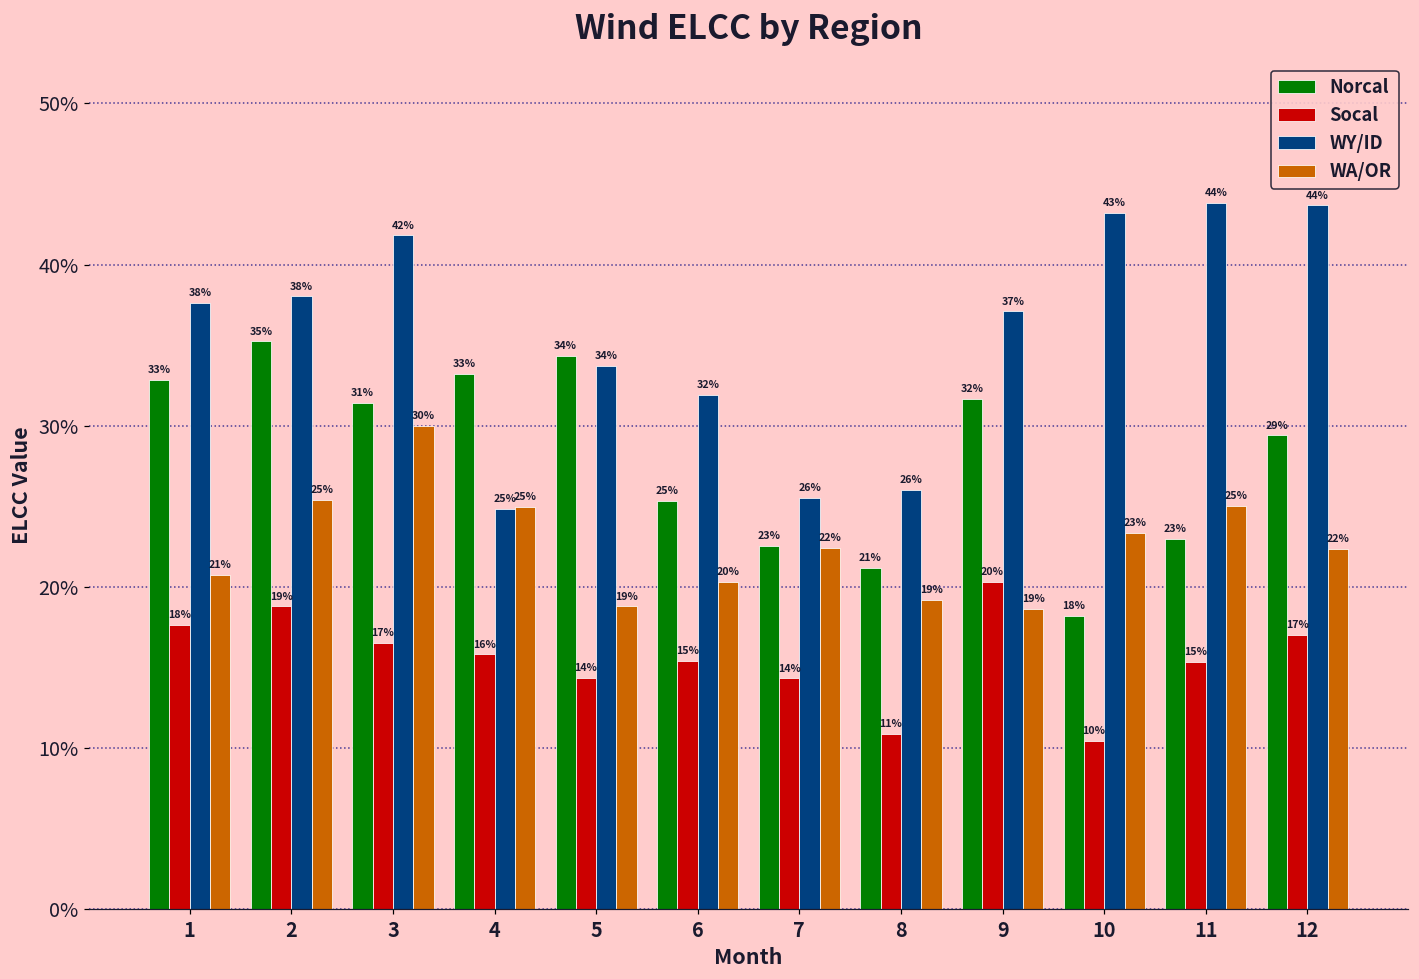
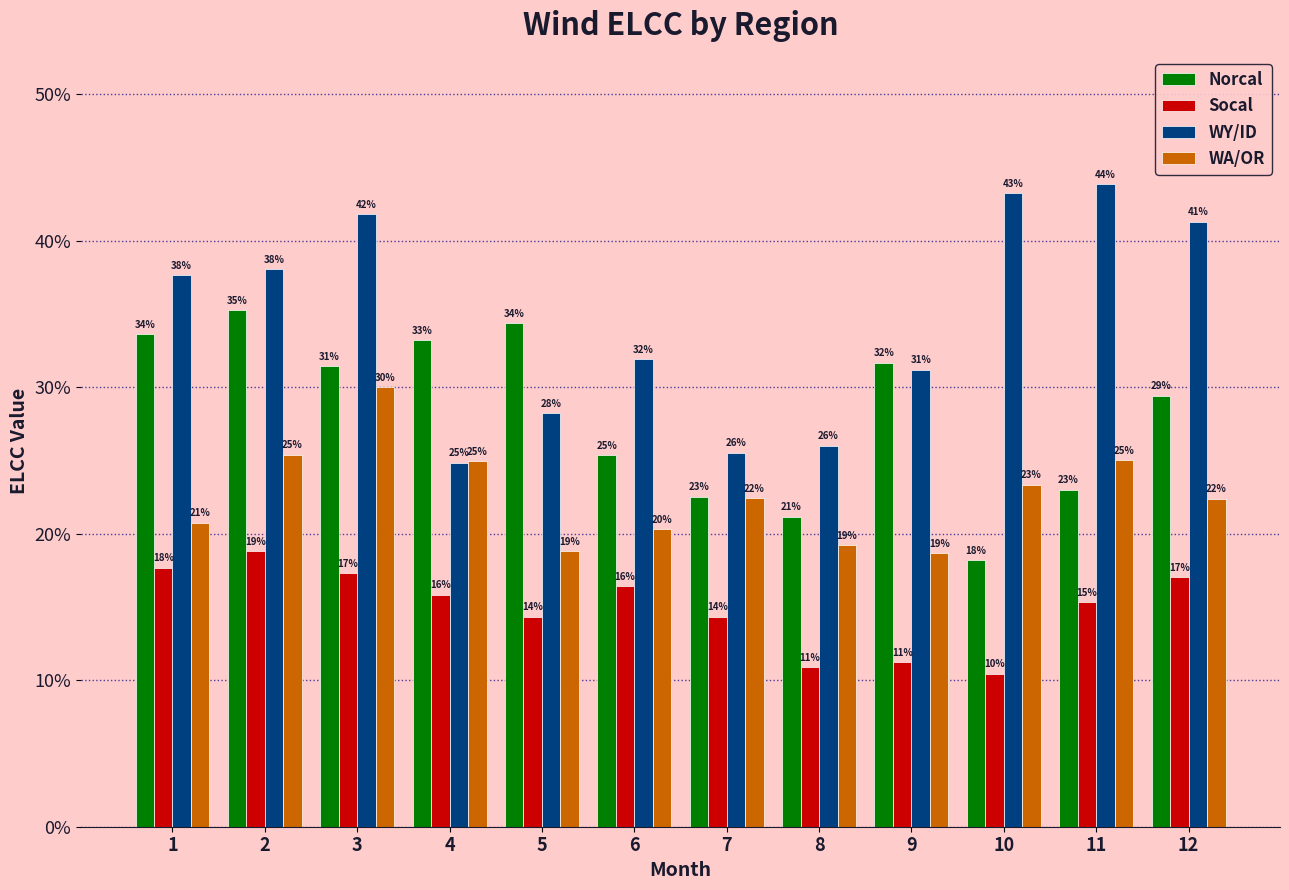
Norcal, 1: 33% -> 34%
Socal, 3: 16.5% -> 17.3%
WY/ID, 5: 34% -> 28%
Socal, 6: 15% -> 16%
Socal, 9: 20% -> 11%
WY/ID, 9: 37% -> 31%
WY/ID, 12: 43.7% -> 41.3%
